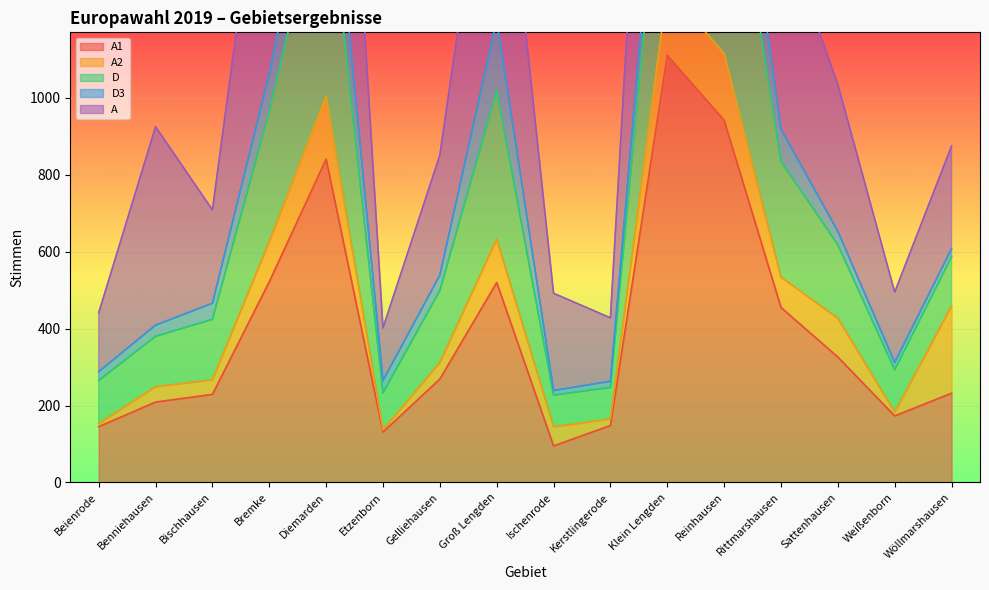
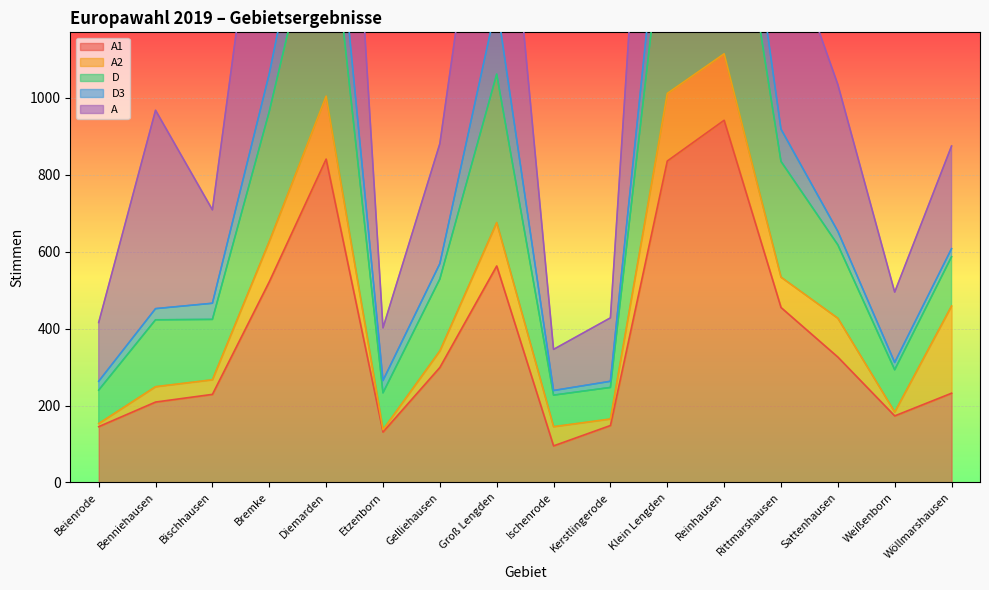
D, Beienrode: 110 -> 90
D, Benniehausen: 130 -> 170
A1, Gelliehausen: 270 -> 300
A1, Groß Lengden: 520 -> 560
A, Ischenrode: 250 -> 110
A1, Klein Lengden: 1110 -> 840
